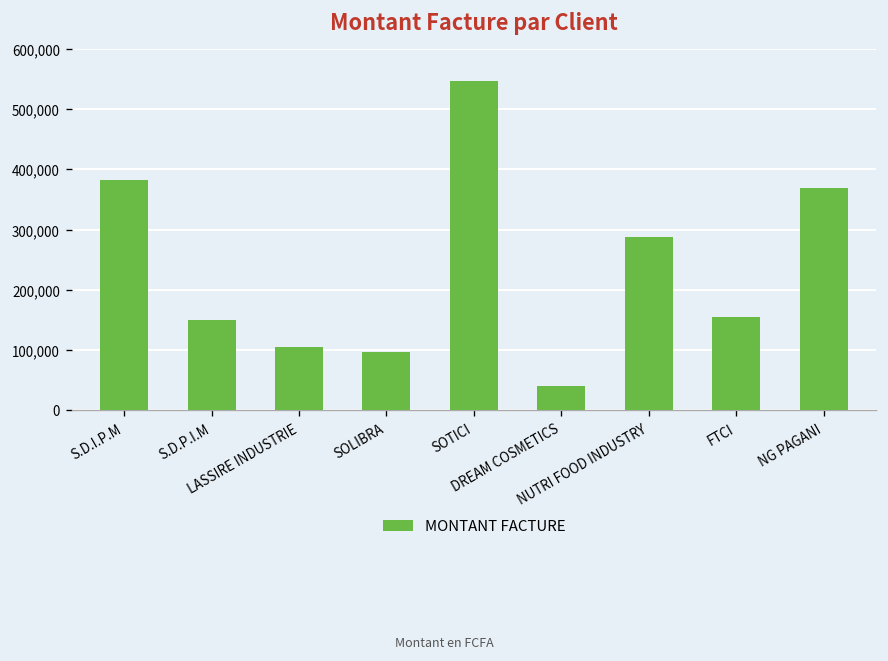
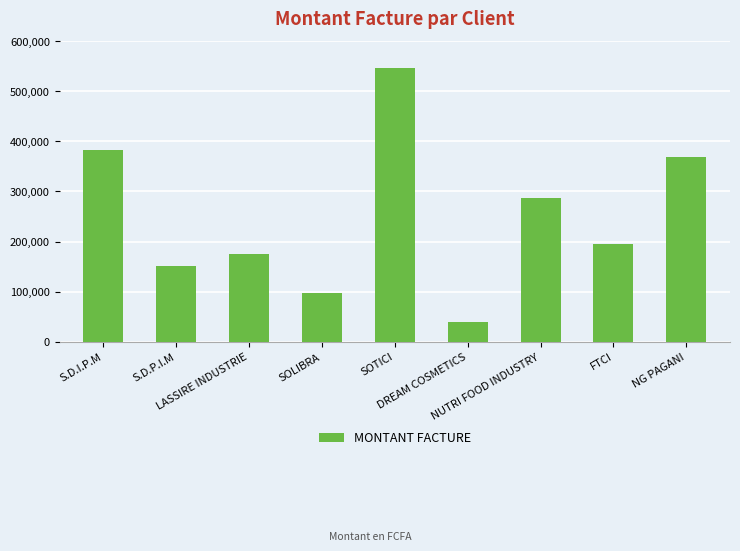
LASSIRE INDUSTRIE: 100,000 -> 170,000
FTCI: 150,000 -> 190,000
